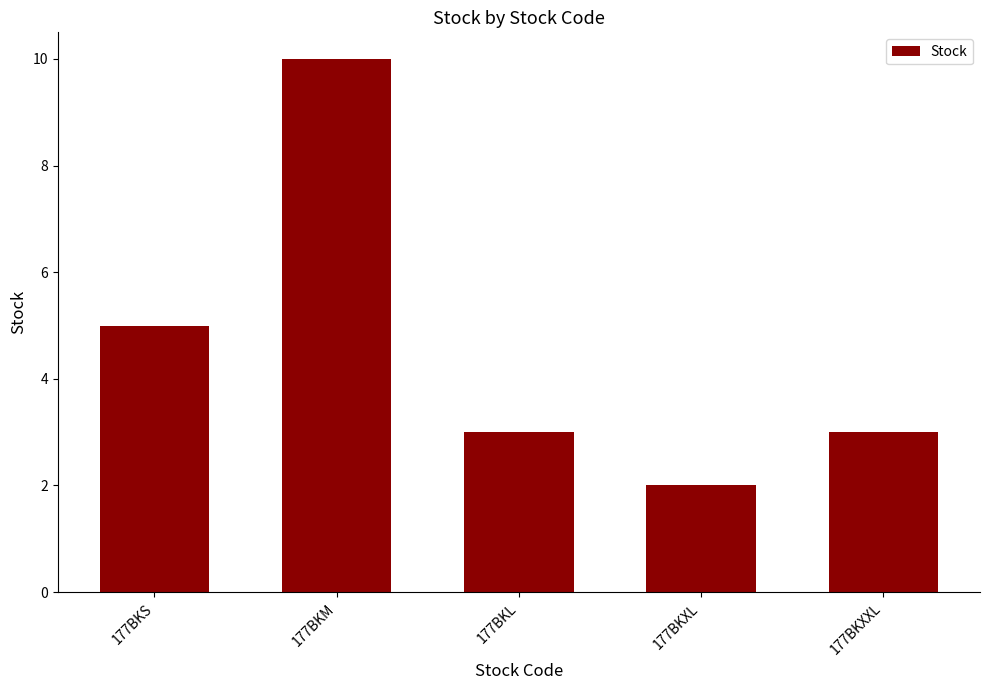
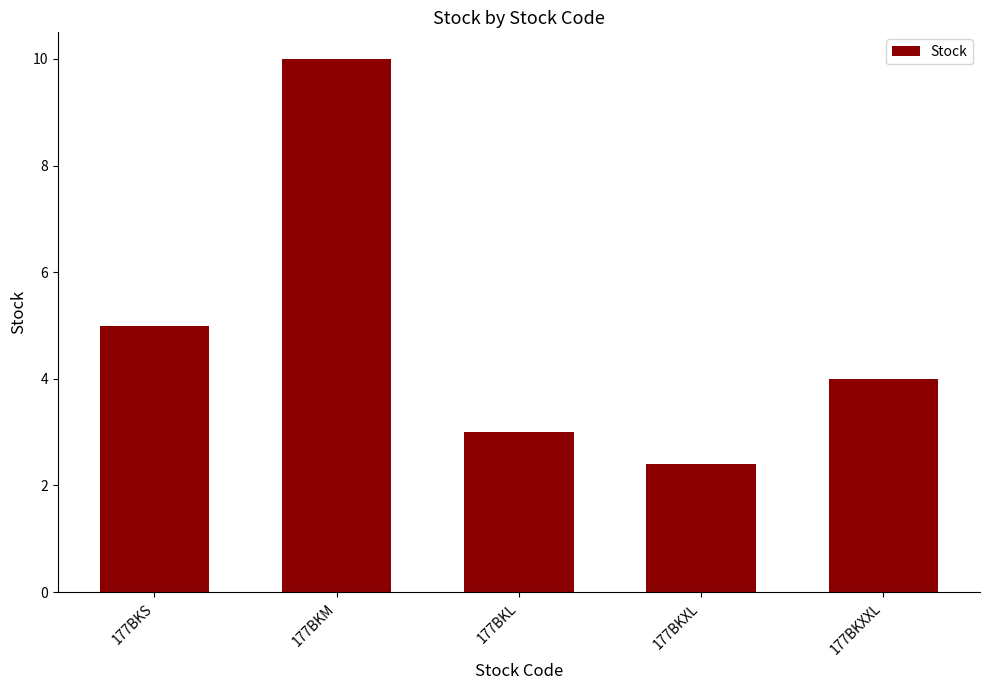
177BKXL: 2.0 -> 2.4
177BKXXL: 3 -> 4
